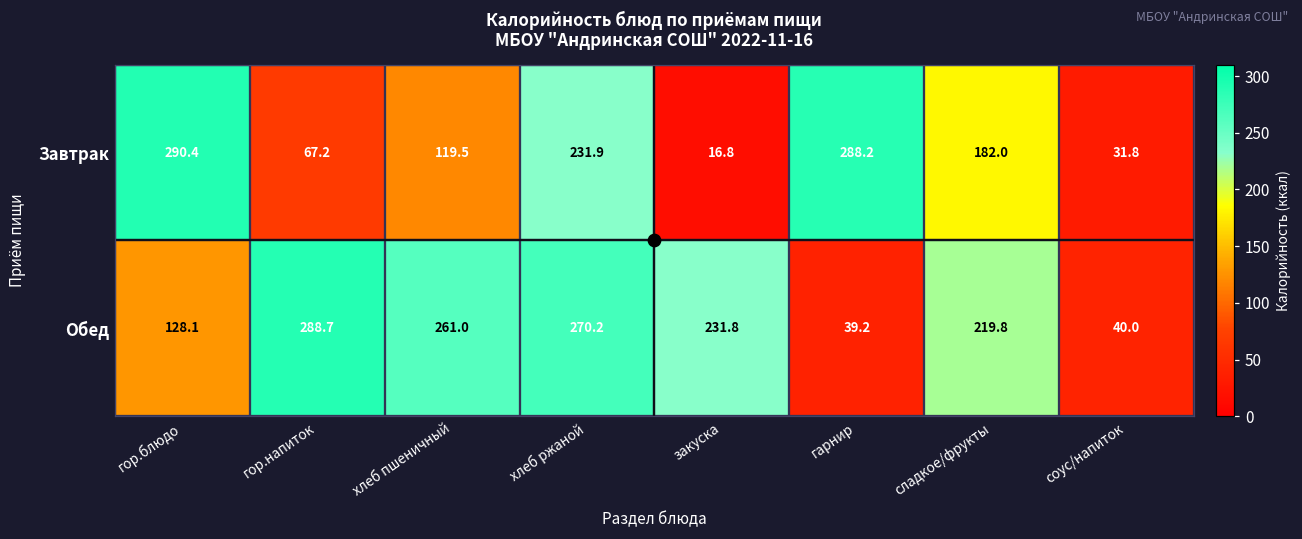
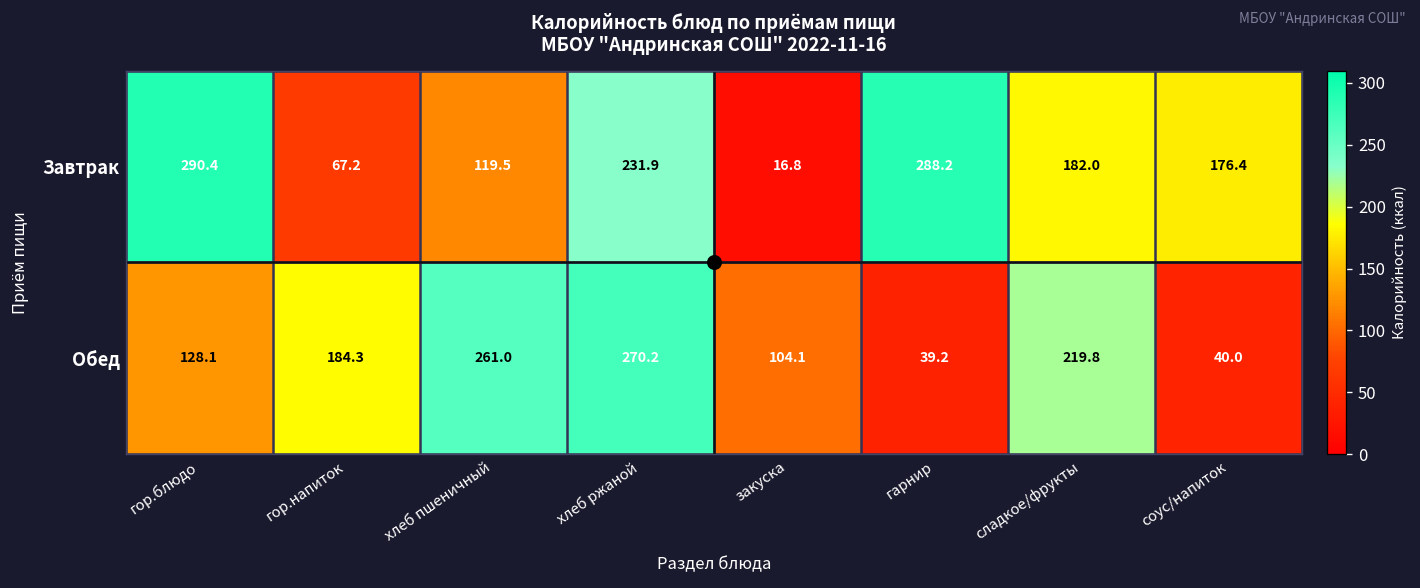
Завтрак, соус/напиток: 31.8 -> 176.4
Обед, гор.напиток: 288.7 -> 184.3
Обед, закуска: 231.8 -> 104.1
